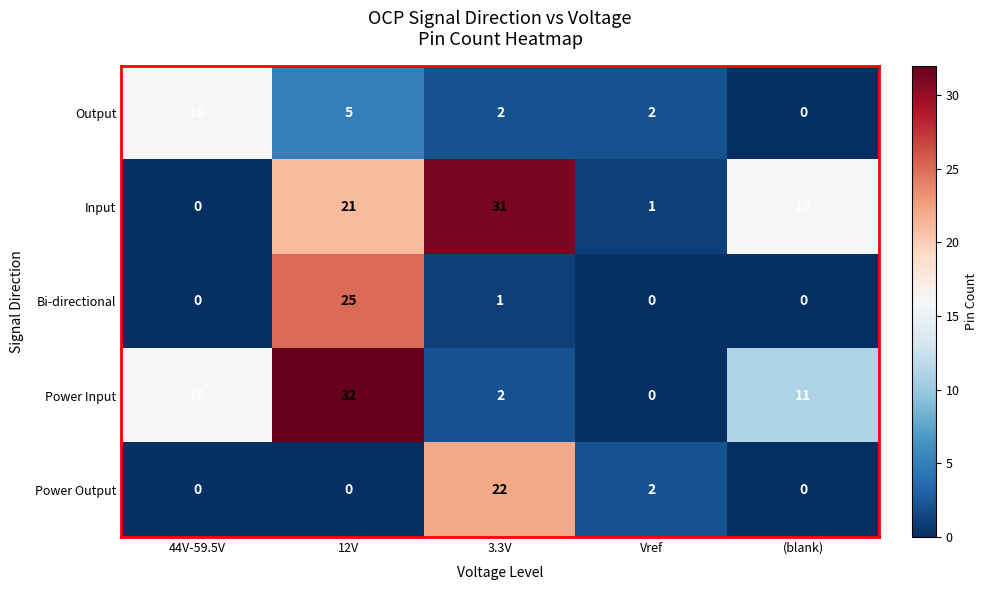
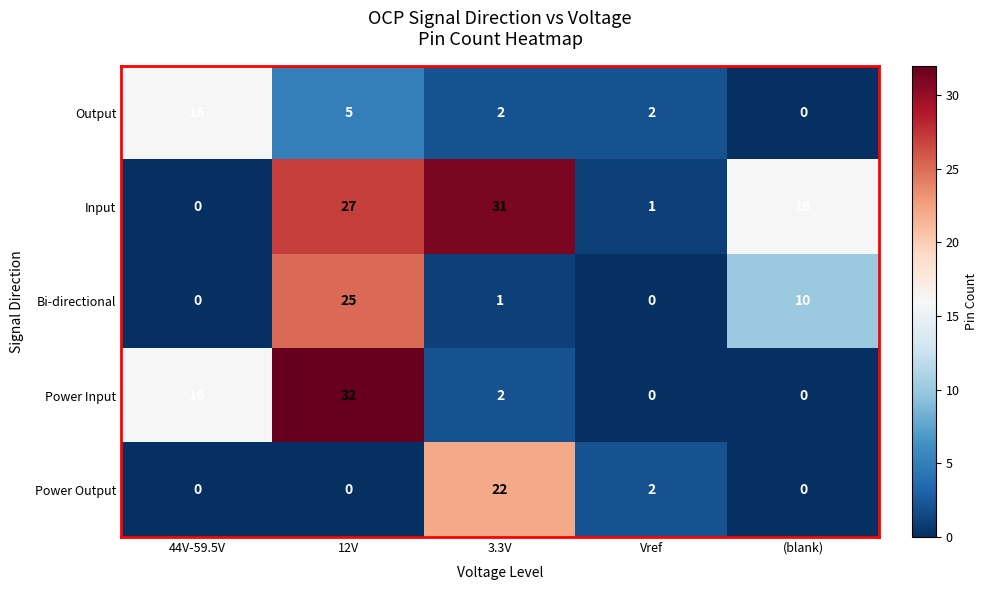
Input, 12V: 21 -> 27
Bi-directional, (blank): 0 -> 10
Power Input, (blank): 11 -> 0
